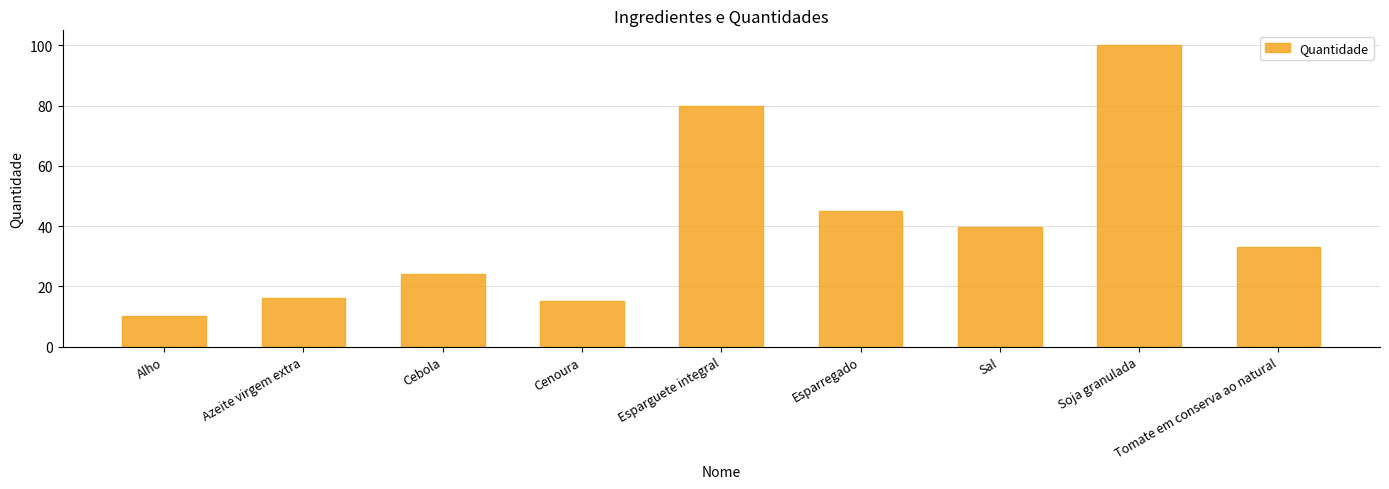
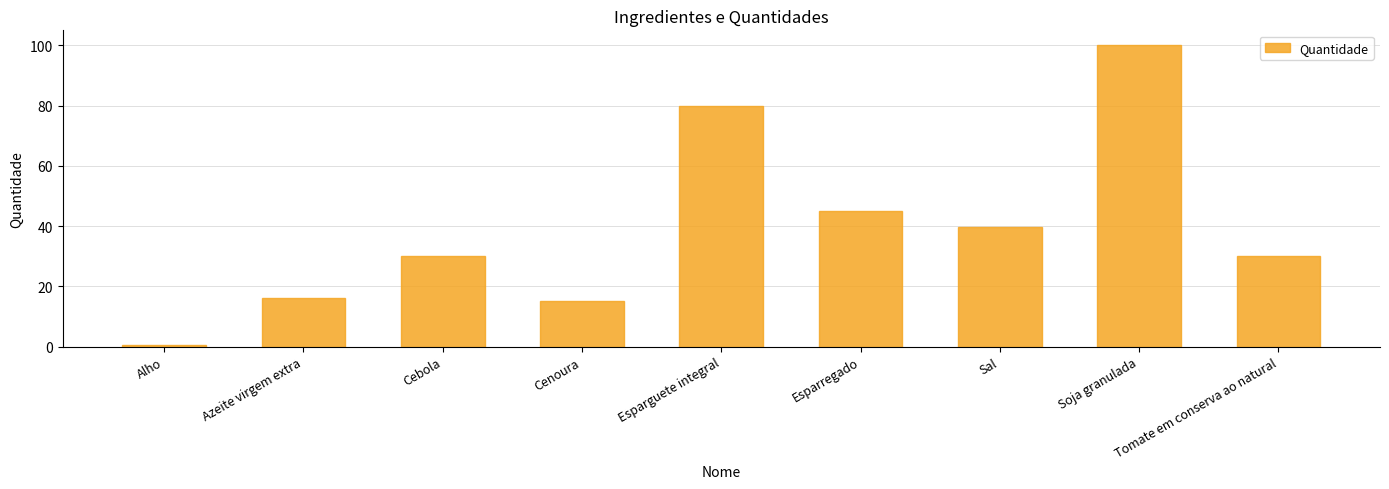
Alho: 10 -> 1
Cebola: 24 -> 30
Tomate em conserva ao natural: 33 -> 30
